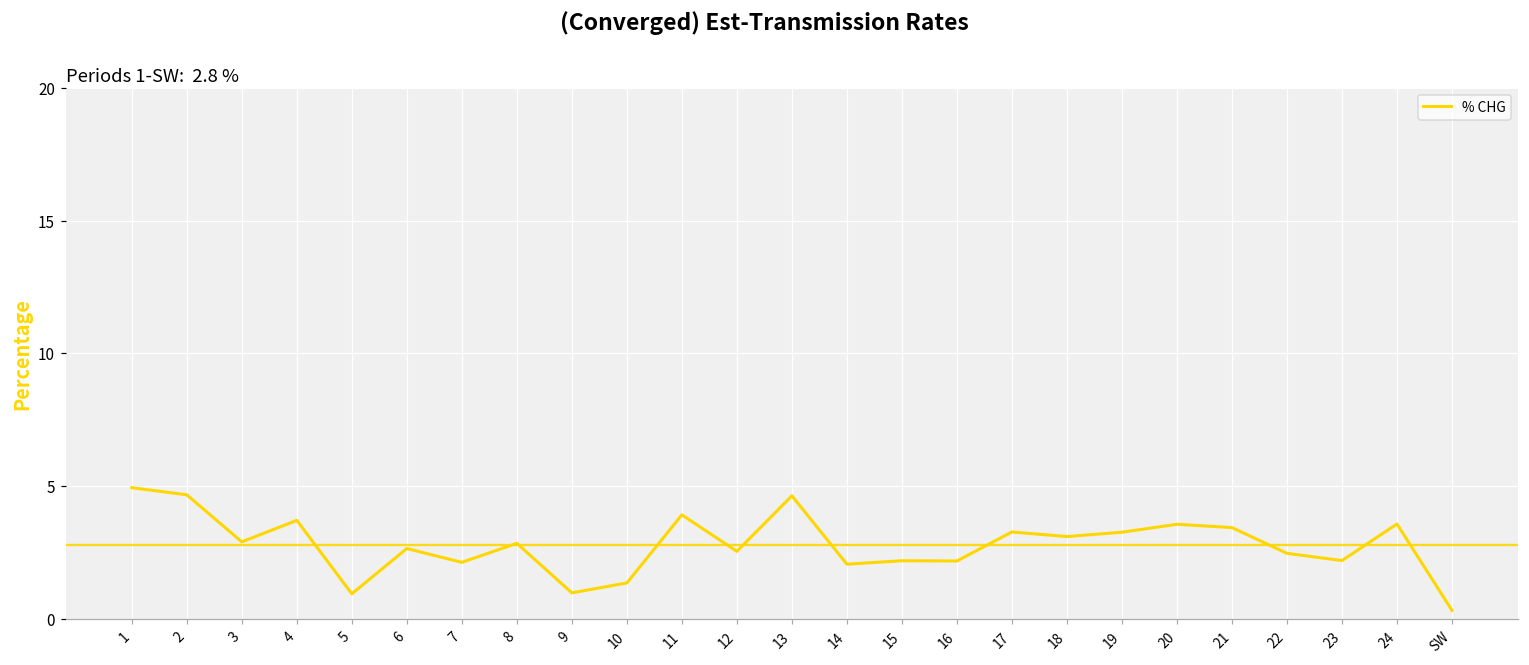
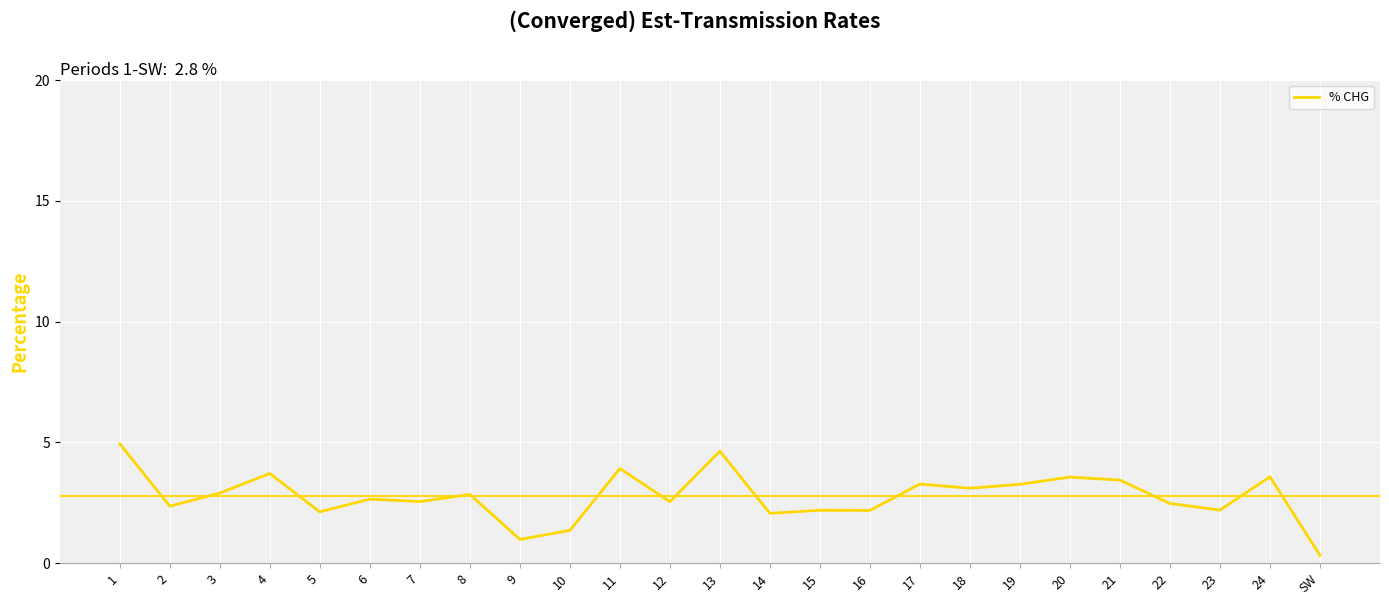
2: 4.7 -> 2.4
5: 0.9 -> 2.1
7: 2.1 -> 2.5
